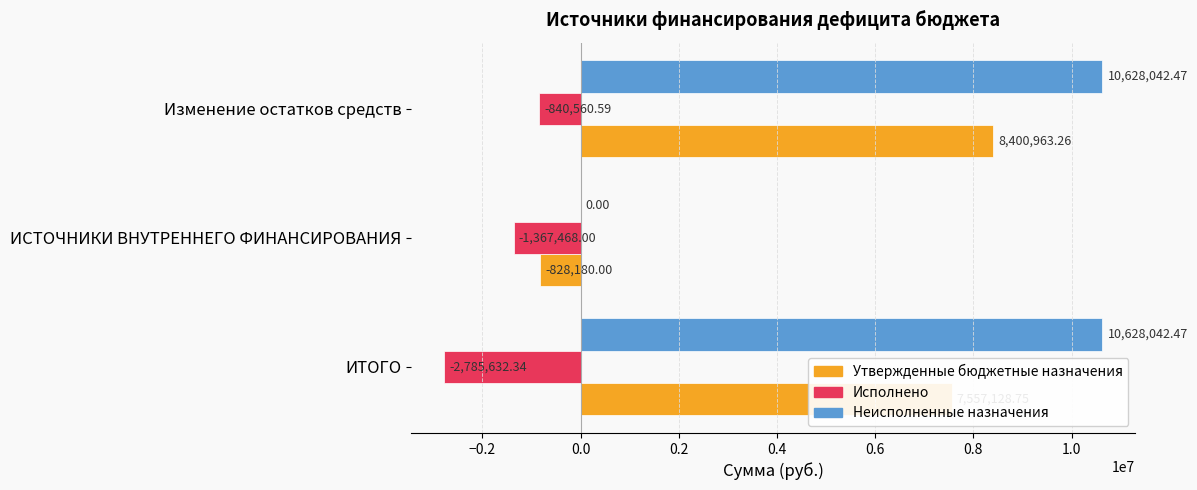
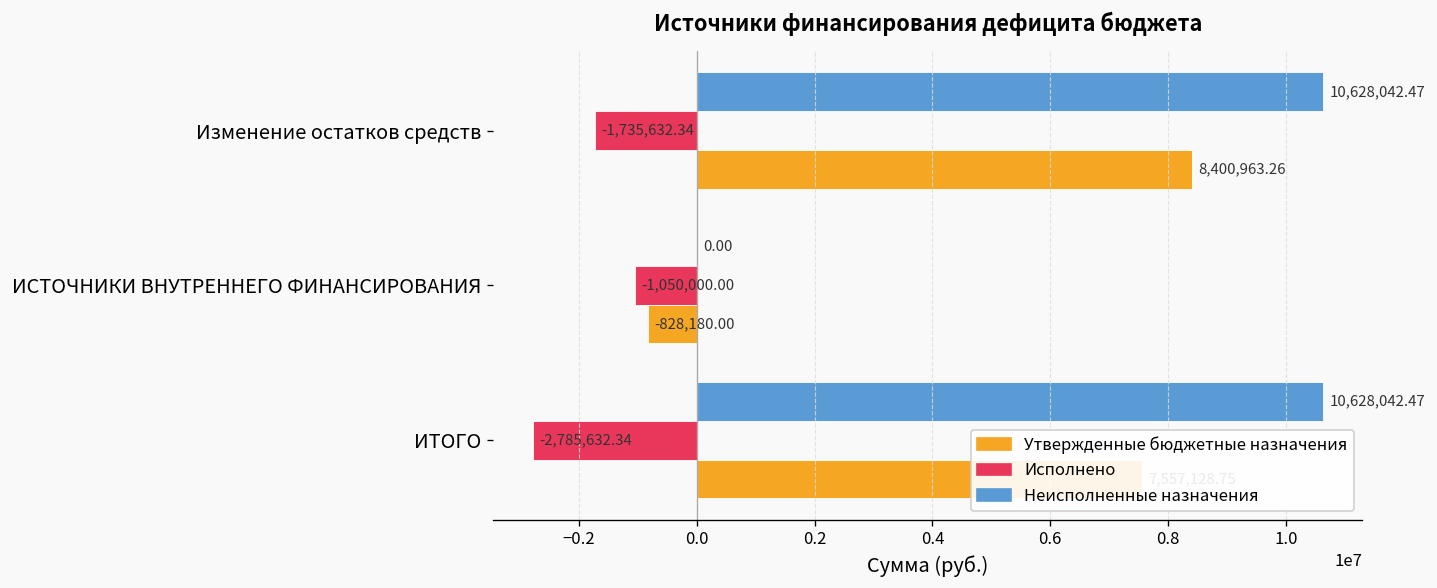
Исполнено, Изменение остатков средств: -840,560.59 -> -1,735,632.34
Исполнено, ИСТОЧНИКИ ВНУТРЕННЕГО ФИНАНСИРОВАНИЯ: -1,367,468.00 -> -1,050,000.00
